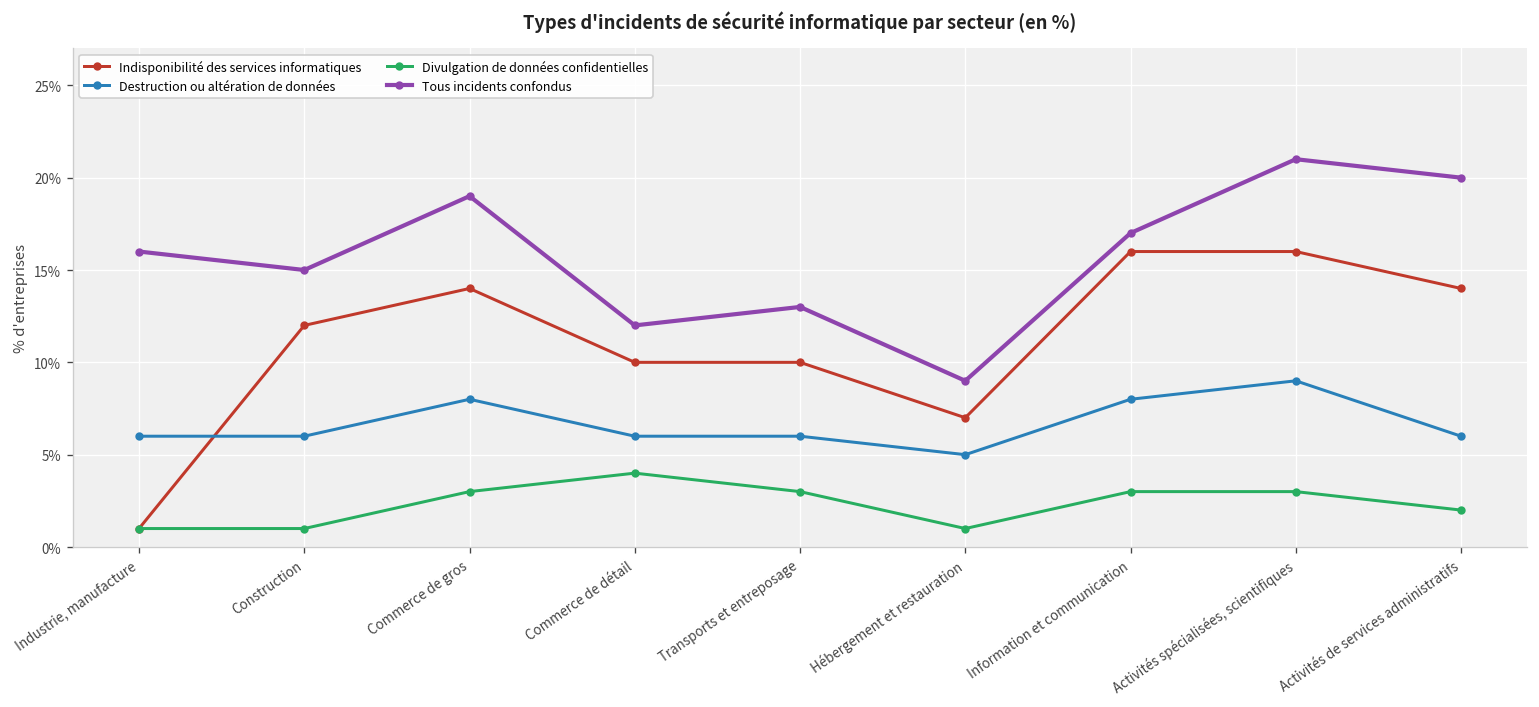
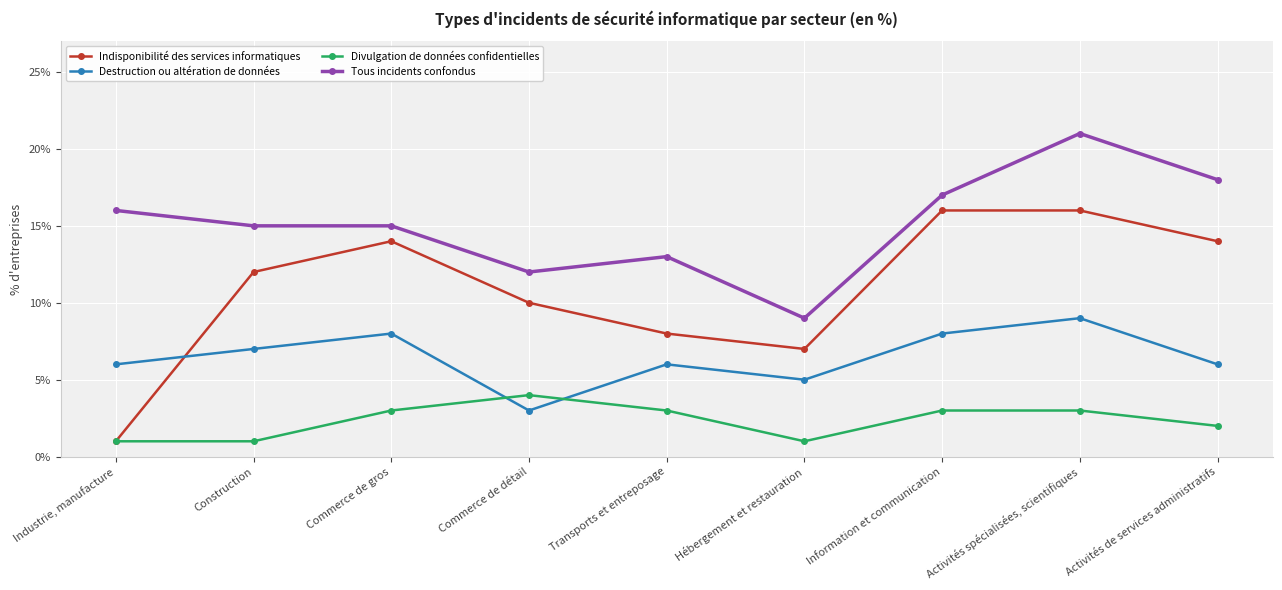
Destruction ou altération de données, Construction: 6% -> 7%
Tous incidents confondus, Commerce de gros: 19% -> 15%
Destruction ou altération de données, Commerce de détail: 6% -> 3%
Indisponibilité des services informatiques, Transports et entreposage: 10% -> 8%
Tous incidents confondus, Activités de services administratifs: 20% -> 18%
